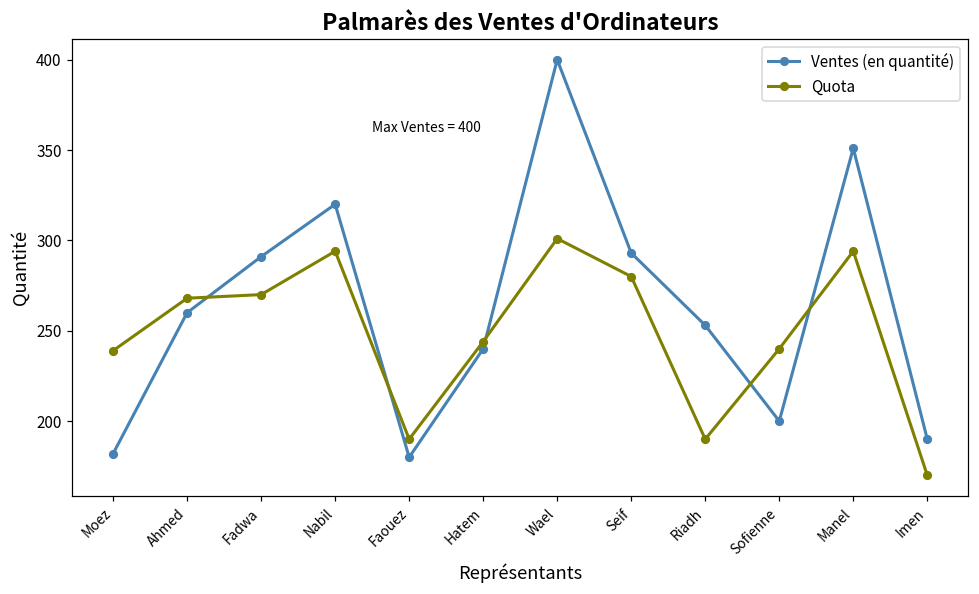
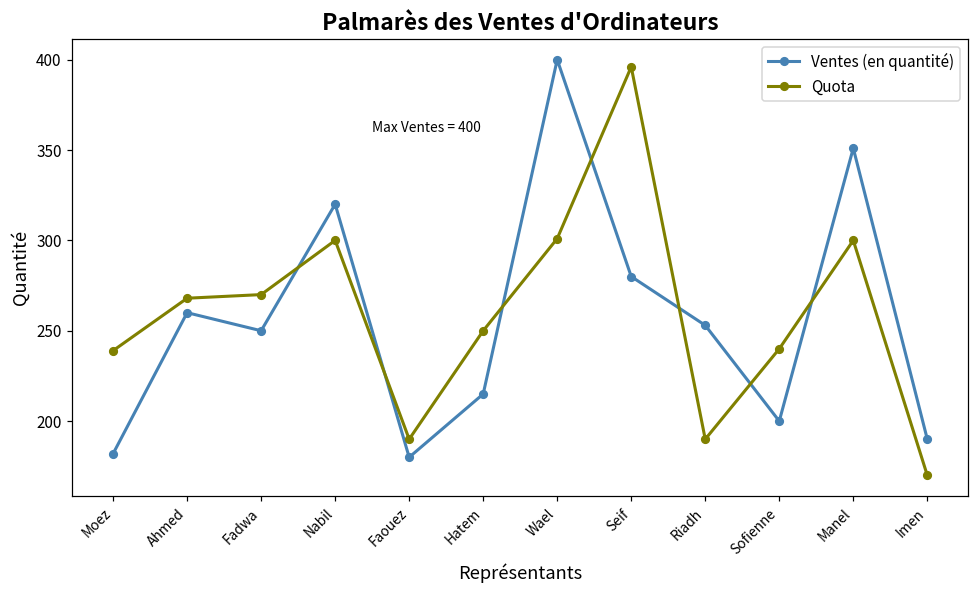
Ventes (en quantité), Fadwa: 291 -> 250
Quota, Nabil: 294 -> 300
Ventes (en quantité), Hatem: 240 -> 215
Quota, Hatem: 244 -> 250
Ventes (en quantité), Seif: 293 -> 280
Quota, Seif: 280 -> 396
Quota, Manel: 294 -> 300
